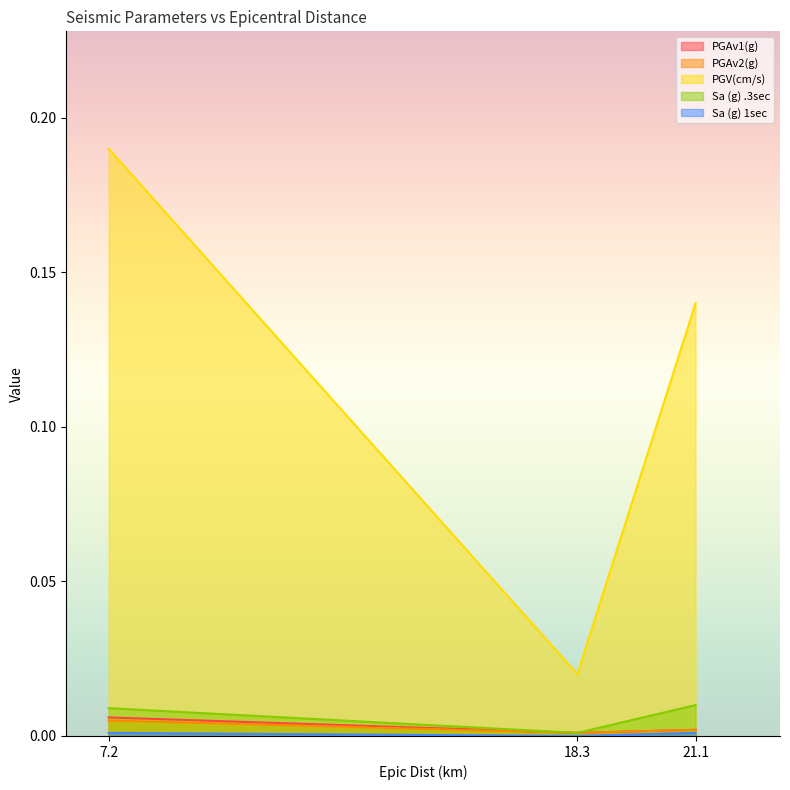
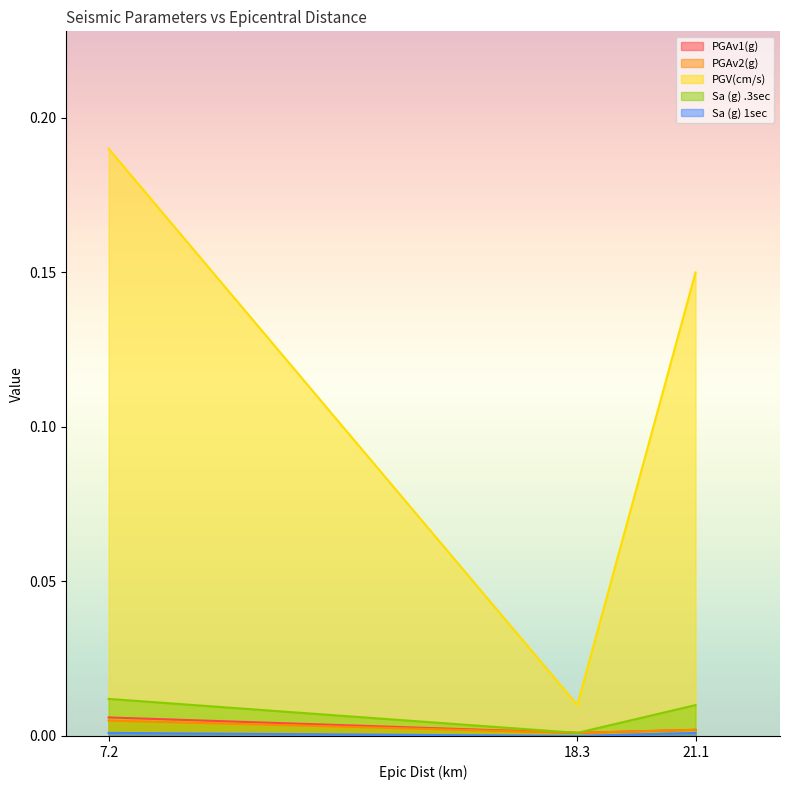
Sa (g) .3sec, 7.2: 0.009 -> 0.012
PGV(cm/s), 18.3: 0.02 -> 0.01
PGV(cm/s), 21.1: 0.14 -> 0.15
